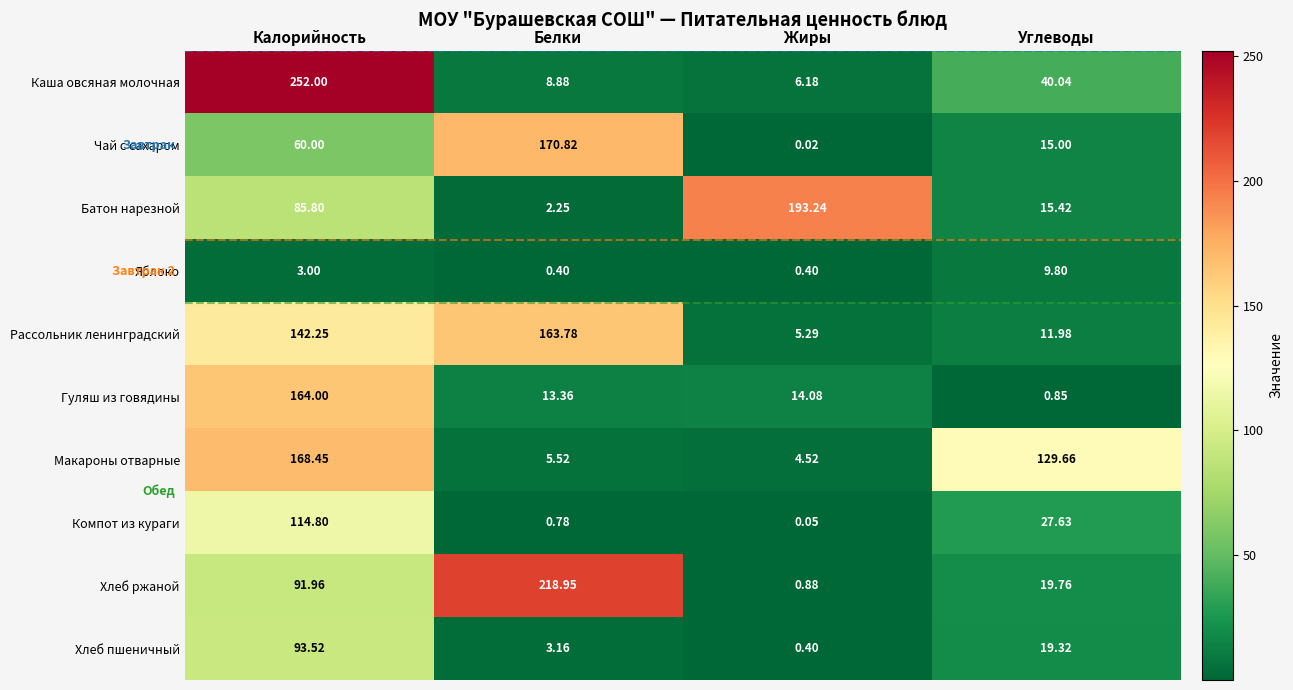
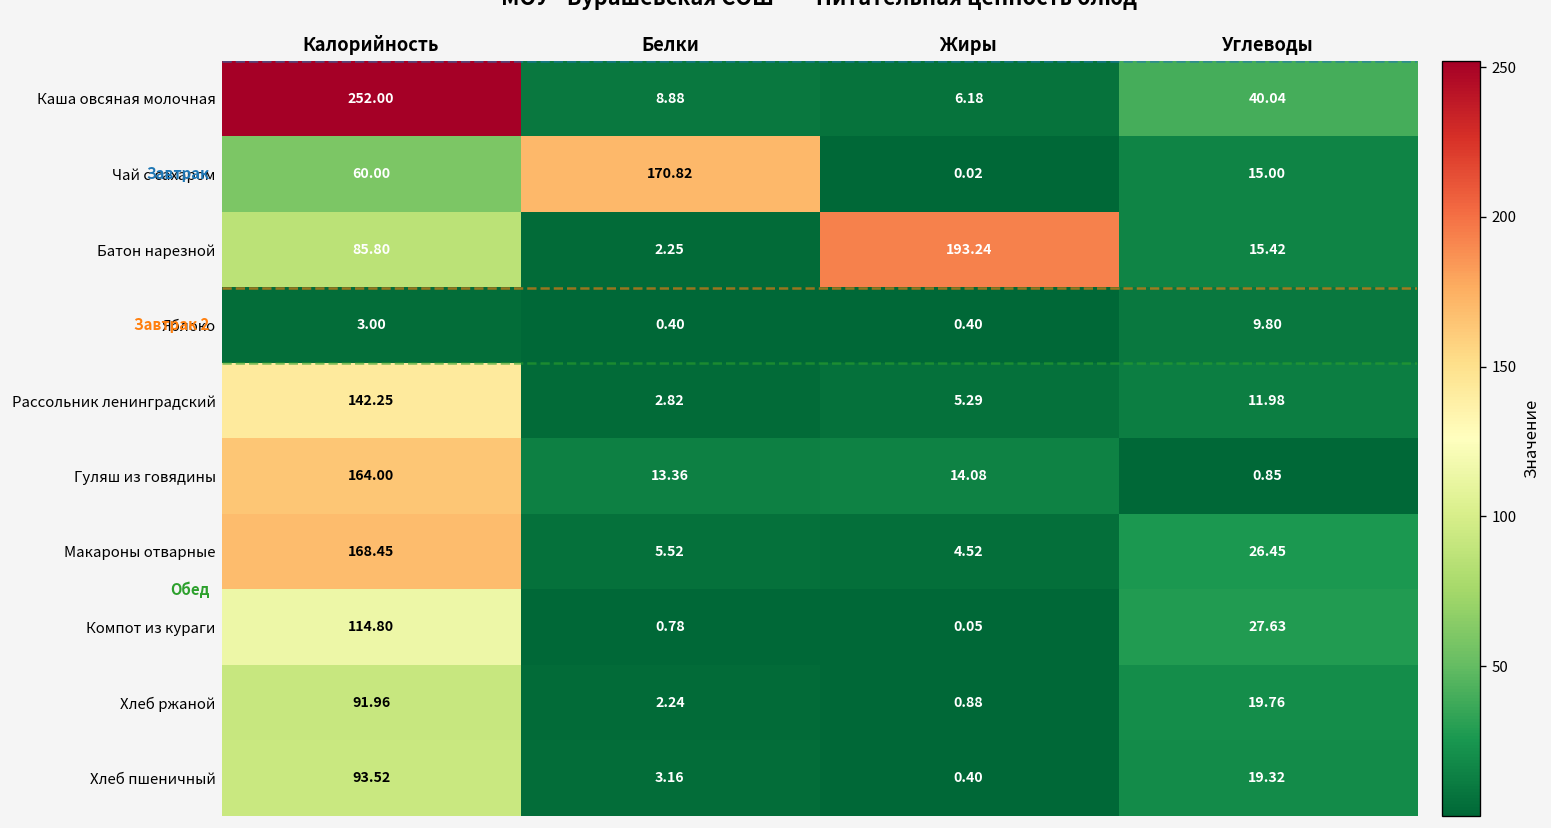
Рассольник ленинградский, Белки: 163.78 -> 2.82
Макароны отварные, Углеводы: 129.66 -> 26.45
Хлеб ржаной, Белки: 218.95 -> 2.24
